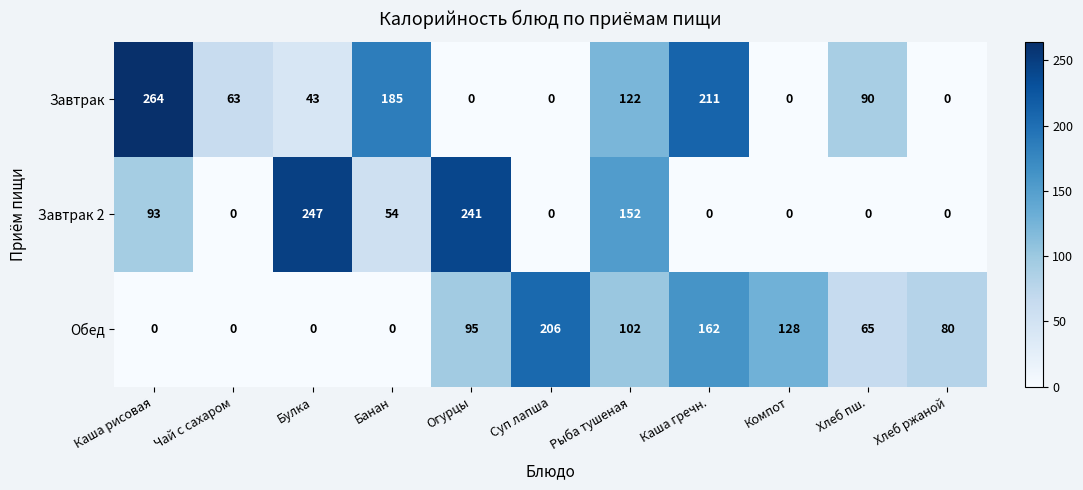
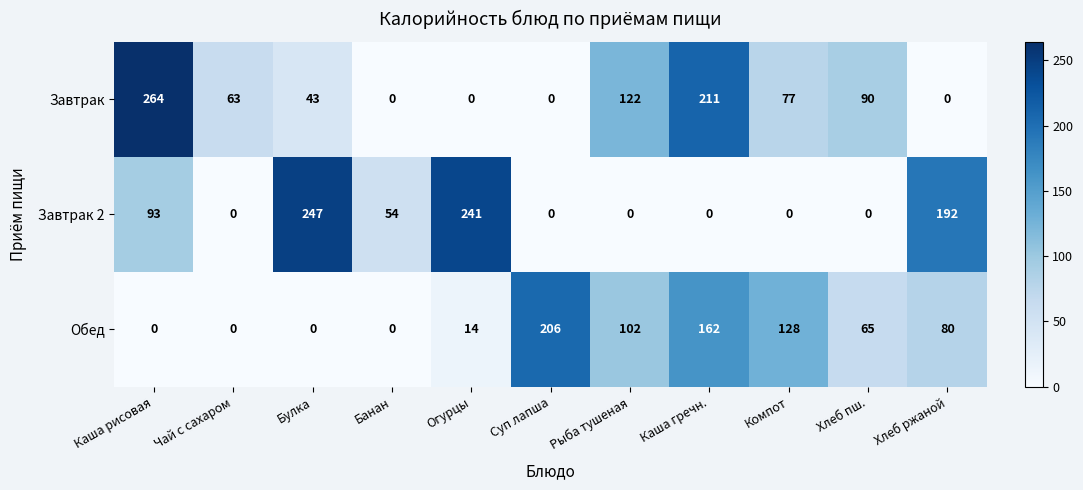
Завтрак, Банан: 185 -> 0
Завтрак, Компот: 0 -> 77
Завтрак 2, Рыба тушеная: 152 -> 0
Завтрак 2, Хлеб ржаной: 0 -> 192
Обед, Огурцы: 95 -> 14
